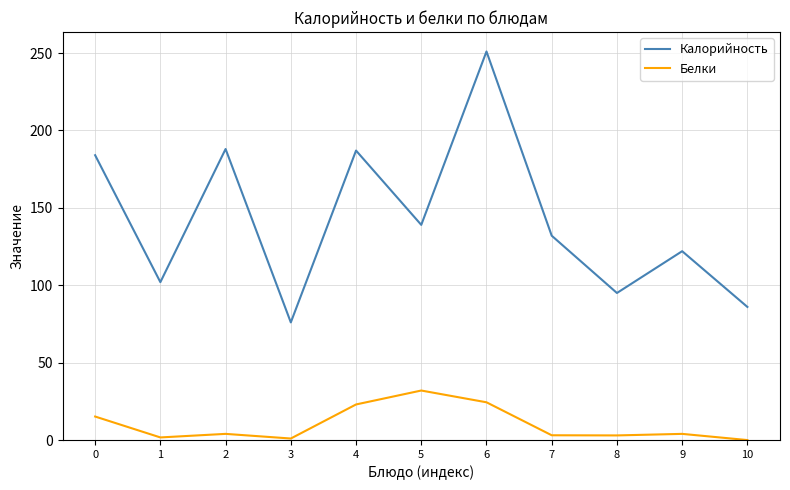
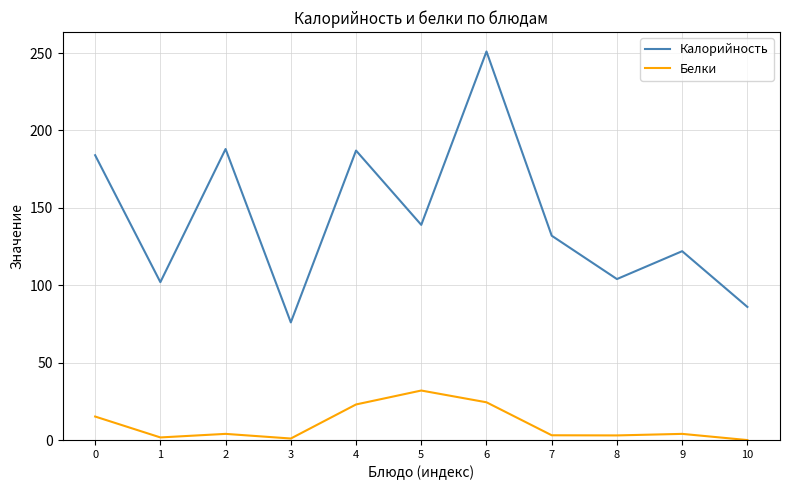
Калорийность, 8: 95 -> 104
